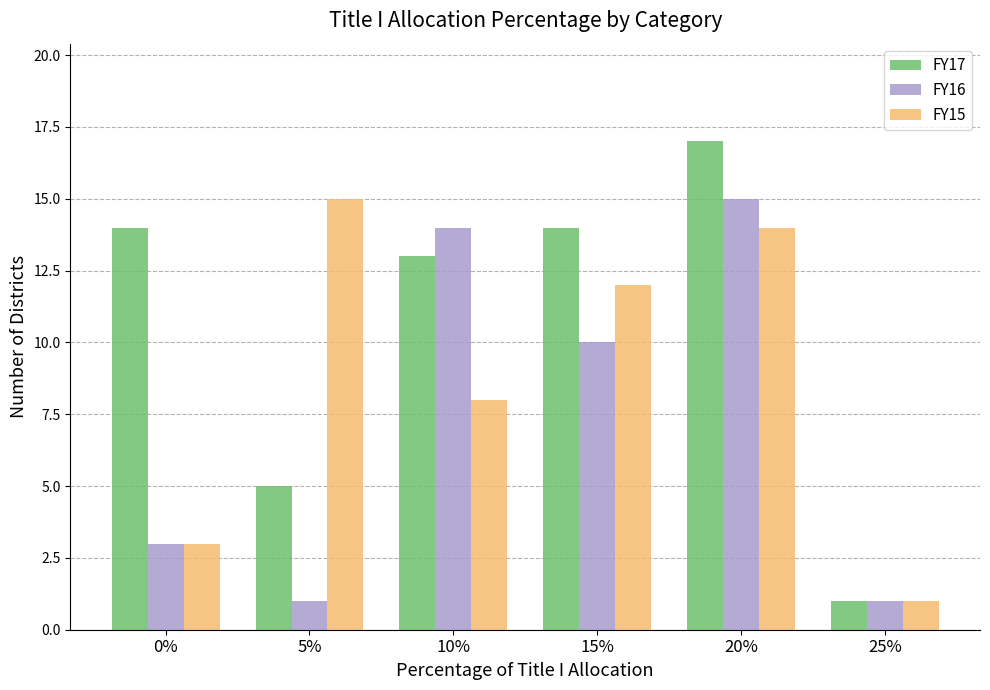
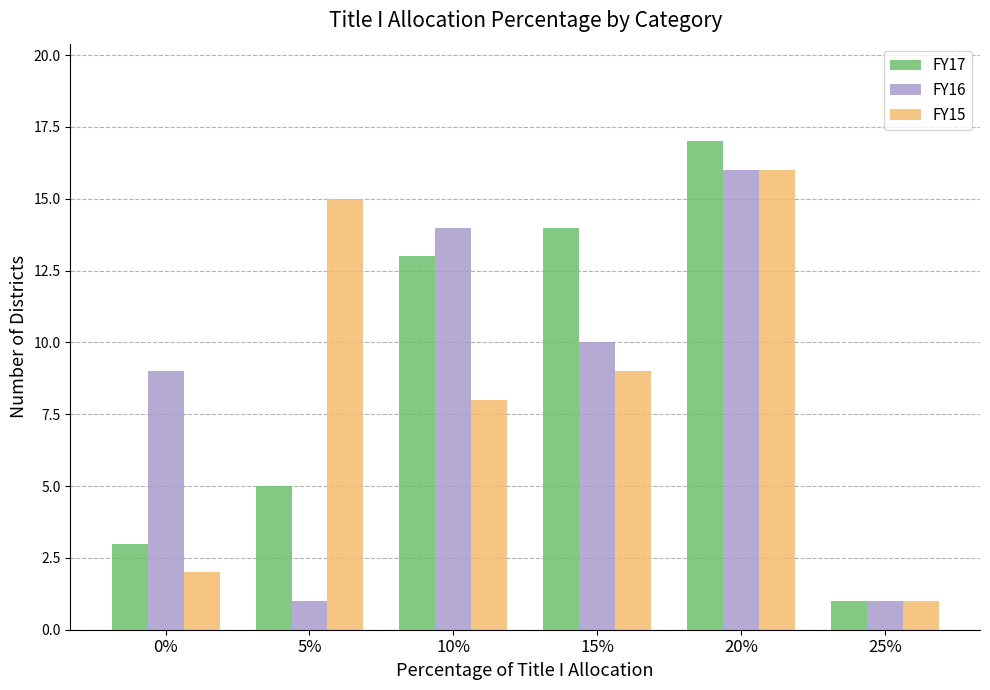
FY17, 0%: 14 -> 3
FY16, 0%: 3 -> 9
FY15, 0%: 3 -> 2
FY15, 15%: 12 -> 9
FY16, 20%: 15 -> 16
FY15, 20%: 14 -> 16
